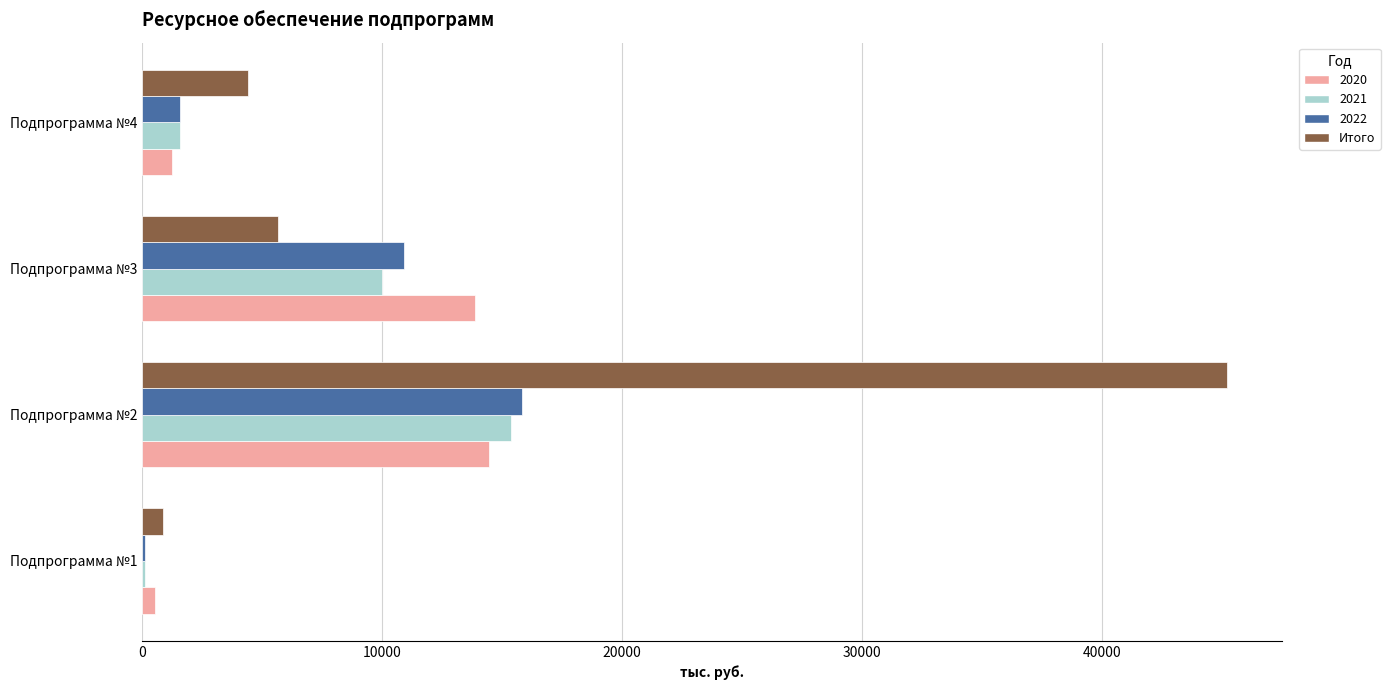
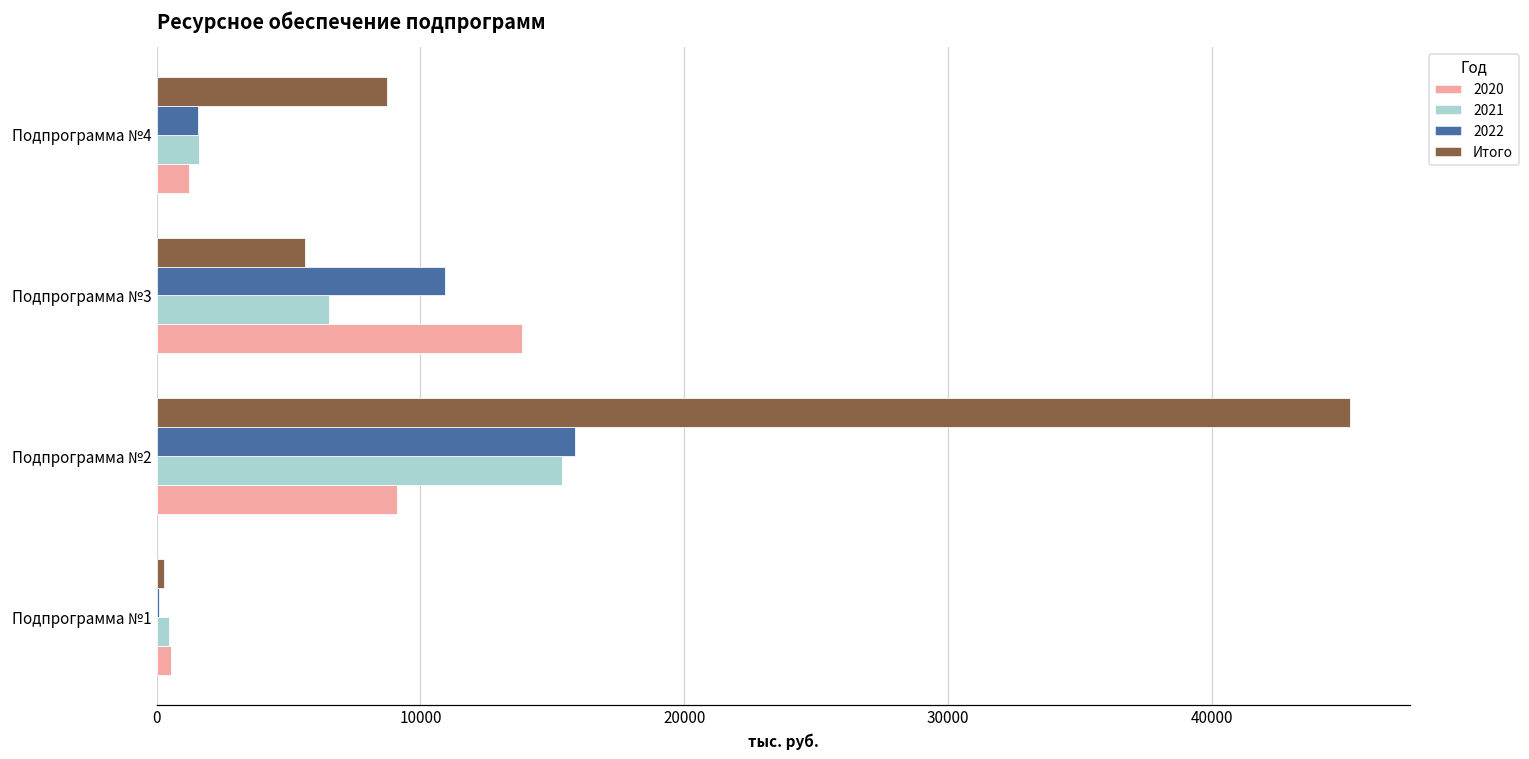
Итого, Подпрограмма №4: 4400 -> 8700
2021, Подпрограмма №3: 10000 -> 6500
2020, Подпрограмма №2: 14500 -> 9100
Итого, Подпрограмма №1: 900 -> 300
2021, Подпрограмма №1: 100 -> 500
